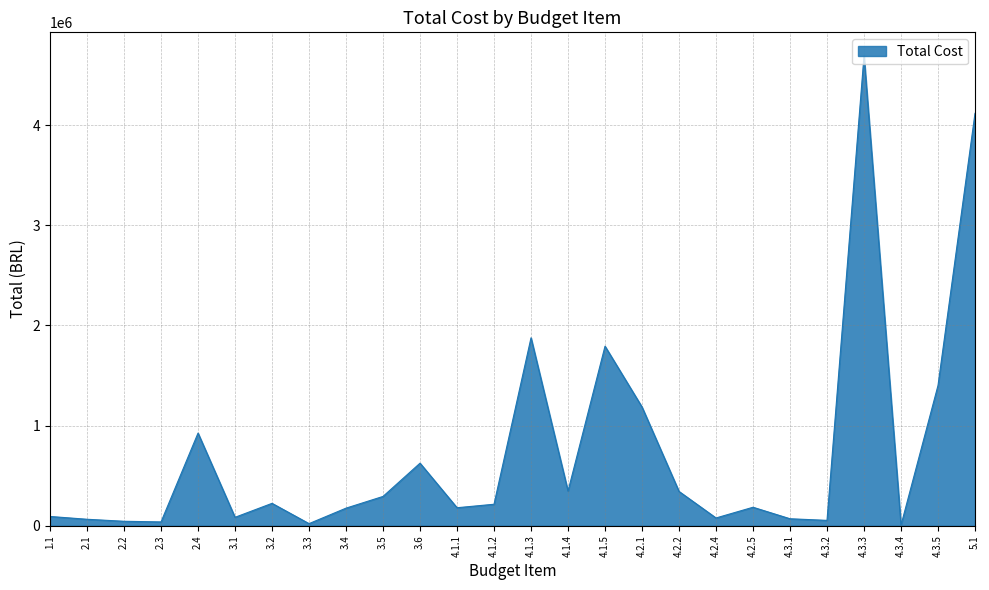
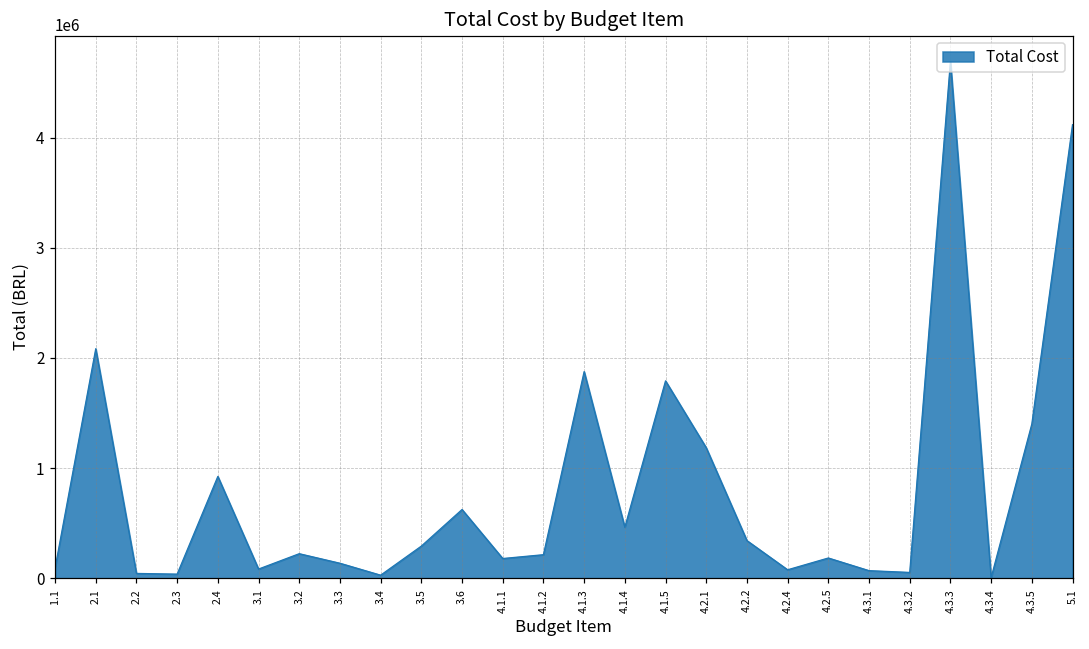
2.1: 60000 -> 2080000
3.3: 20000 -> 140000
3.4: 180000 -> 30000
4.1.4: 350000 -> 460000
